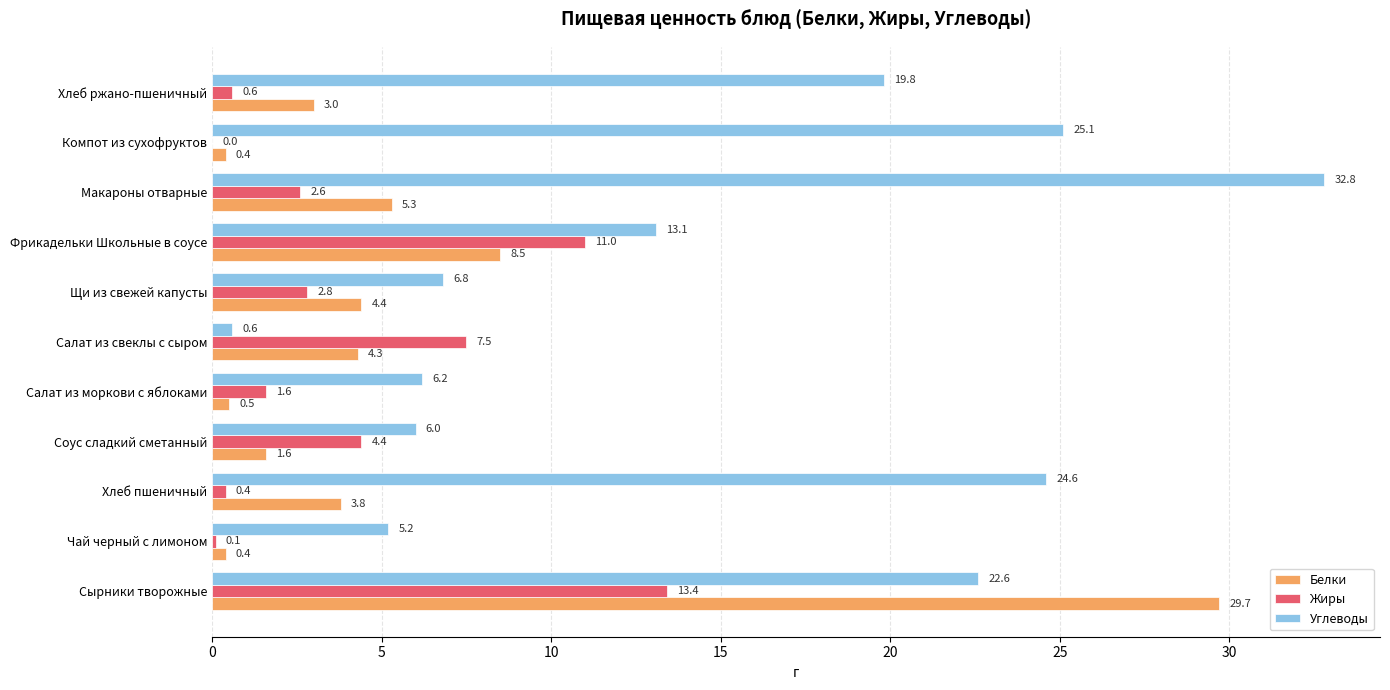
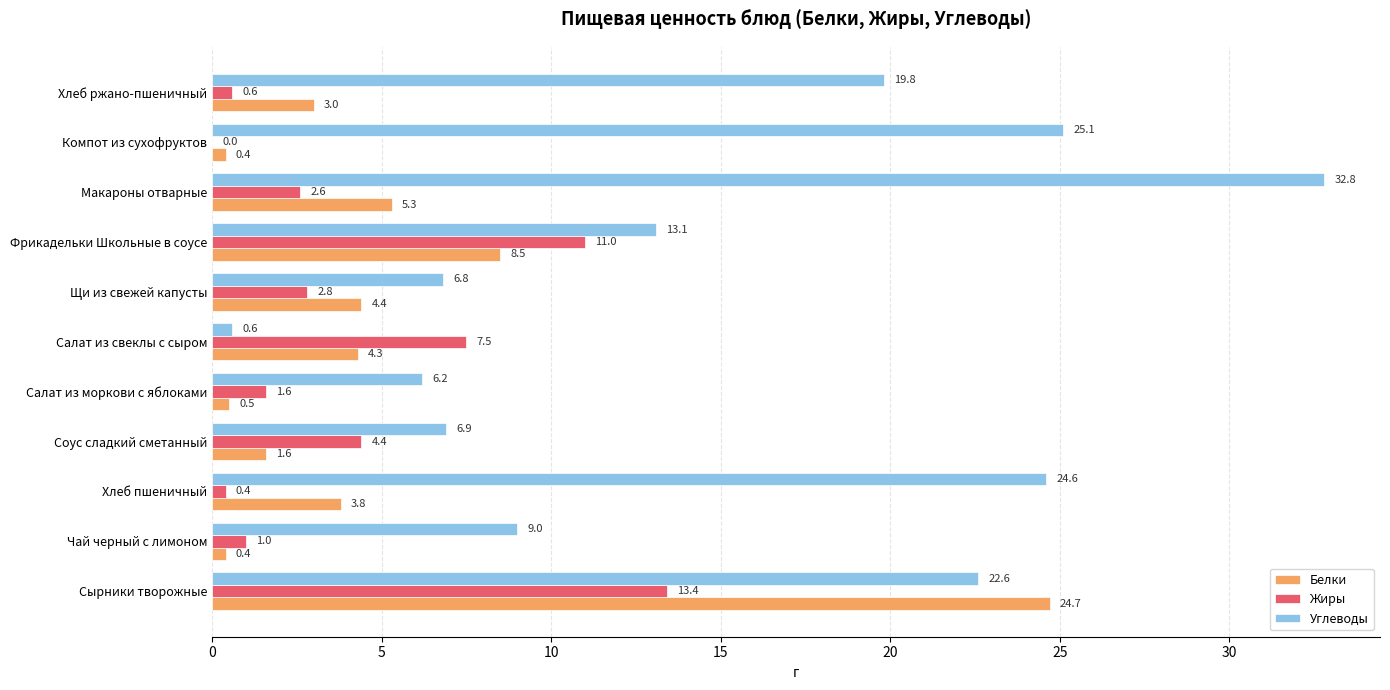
Углеводы, Соус сладкий сметанный: 6.0 -> 6.9
Углеводы, Чай черный с лимоном: 5.2 -> 9.0
Жиры, Чай черный с лимоном: 0.1 -> 1.0
Белки, Сырники творожные: 29.7 -> 24.7
